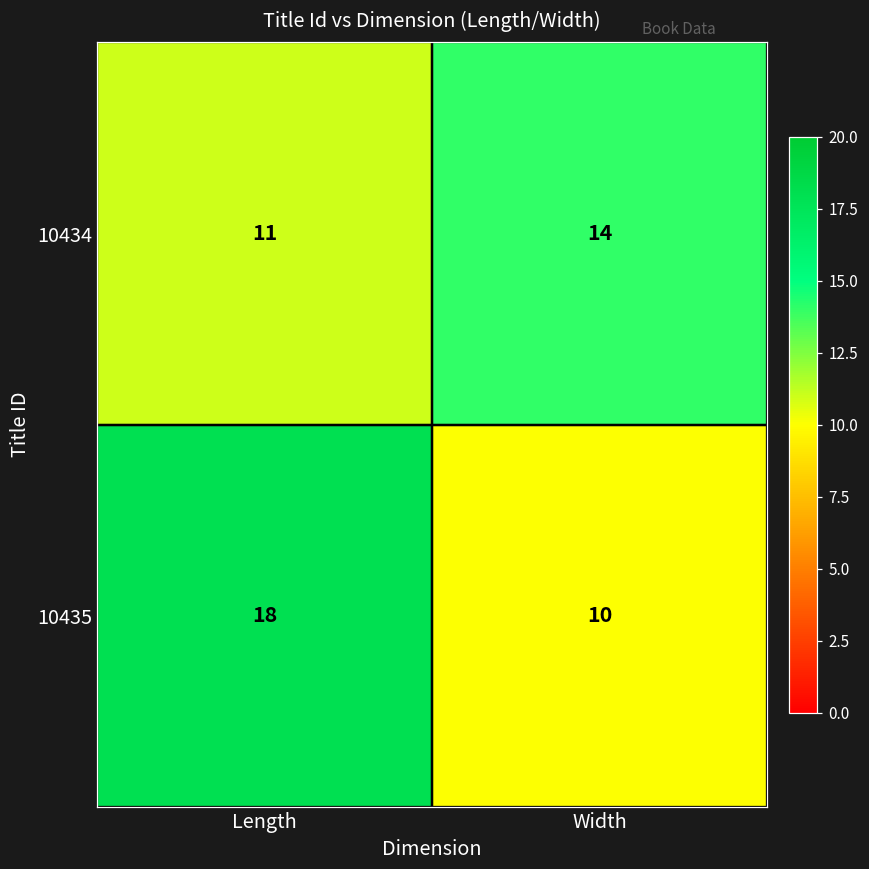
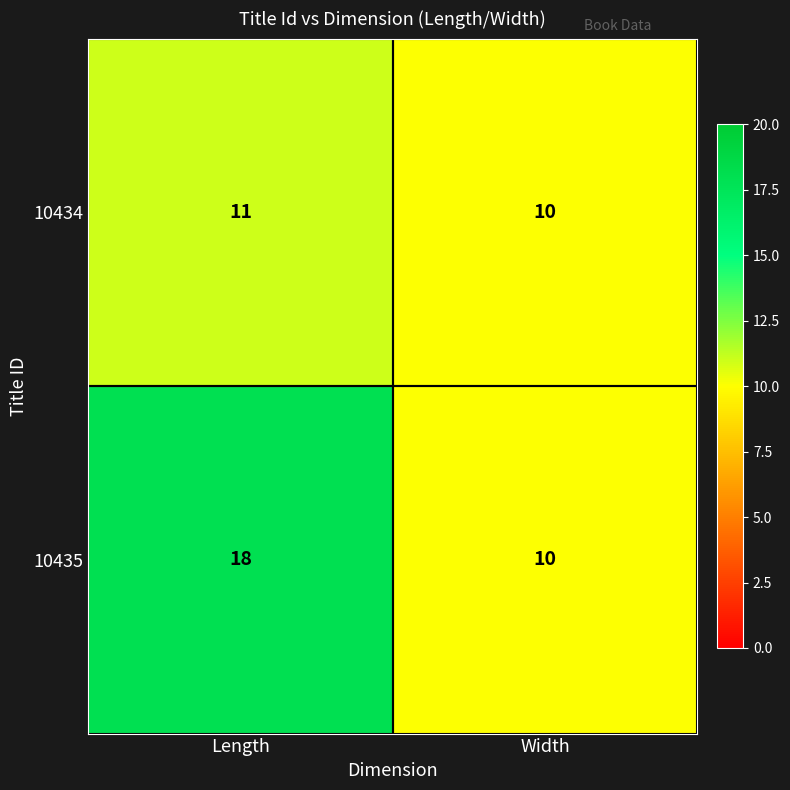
10434, Width: 14 -> 10
